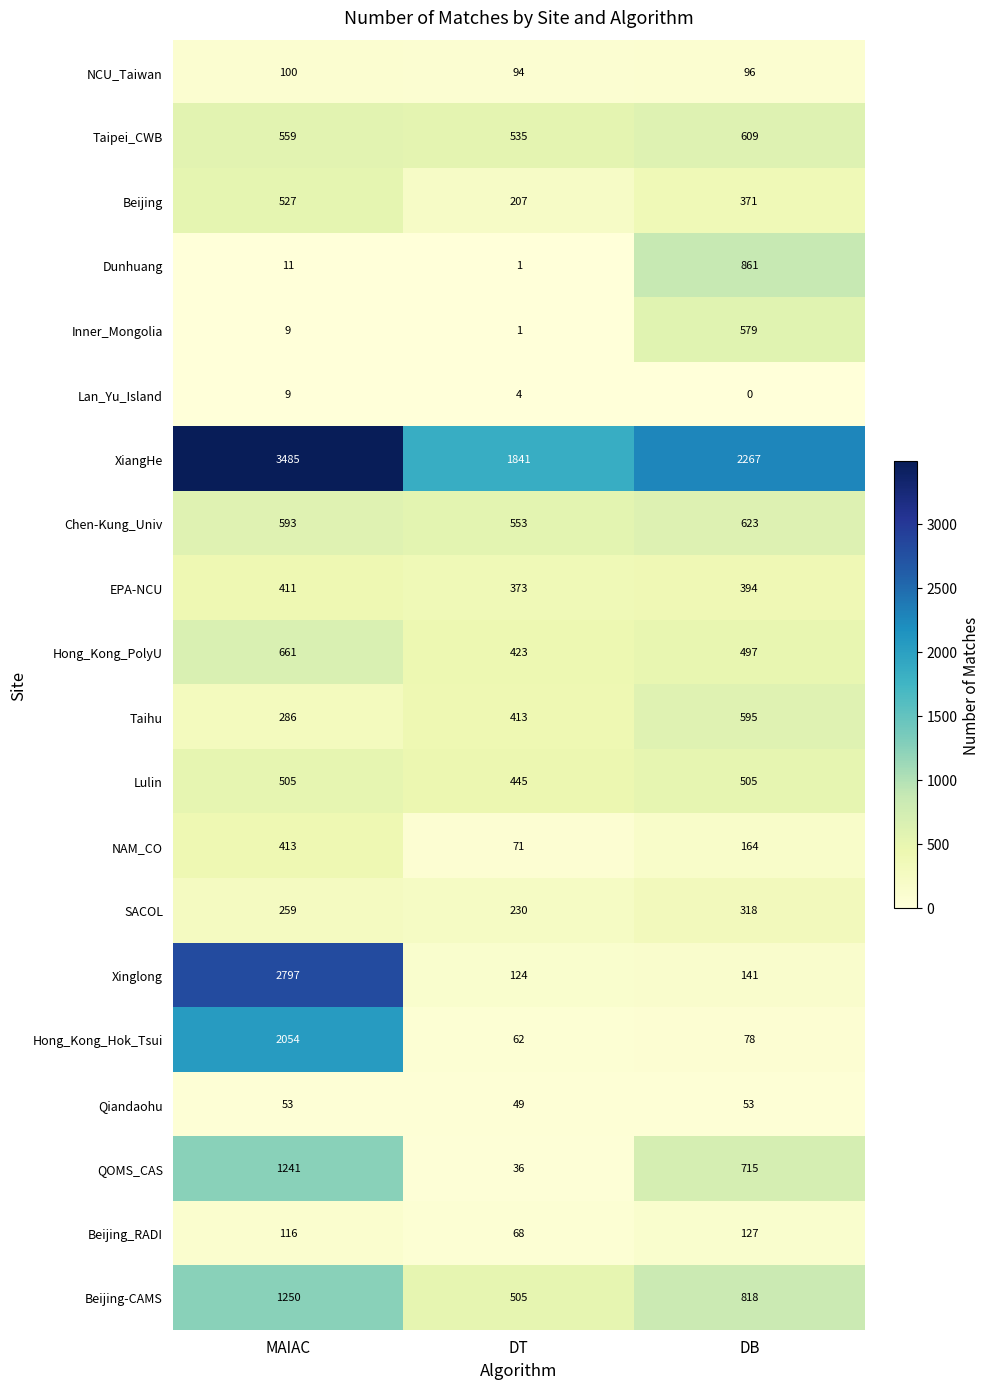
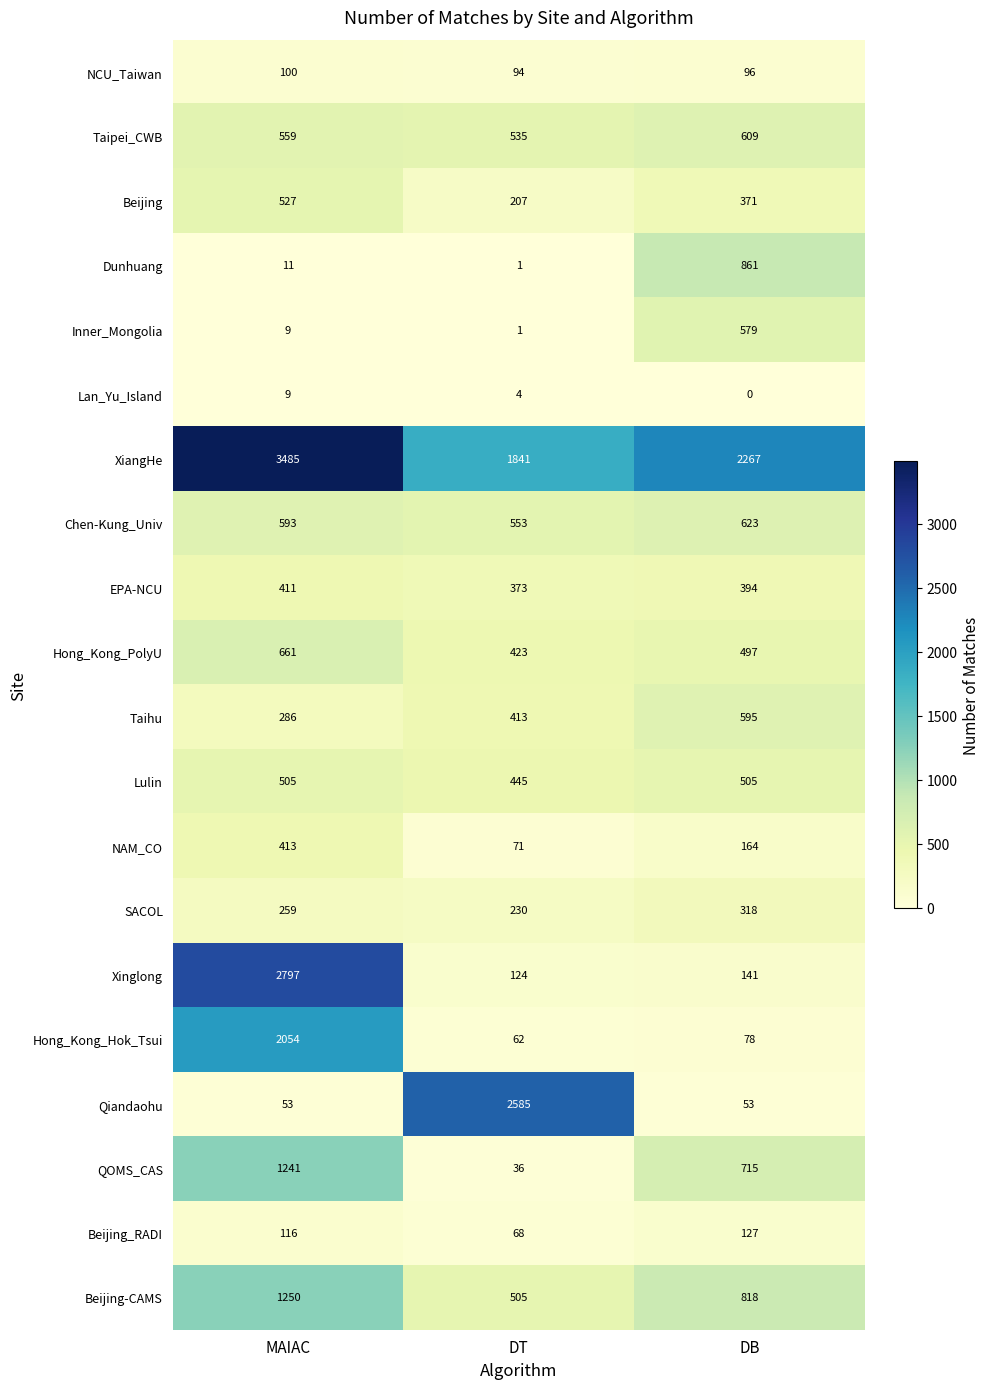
Qiandaohu, DT: 49 -> 2585
